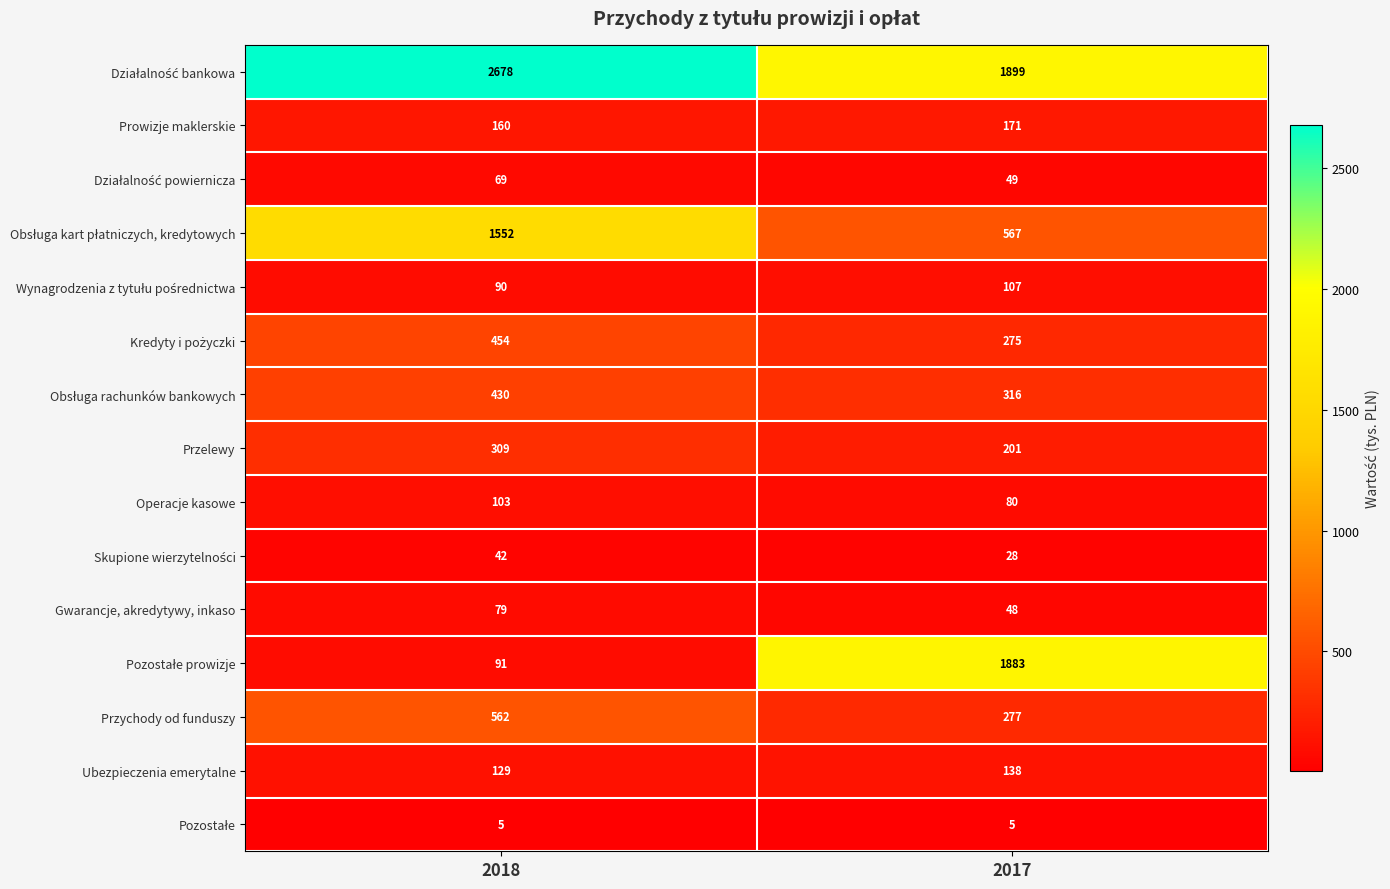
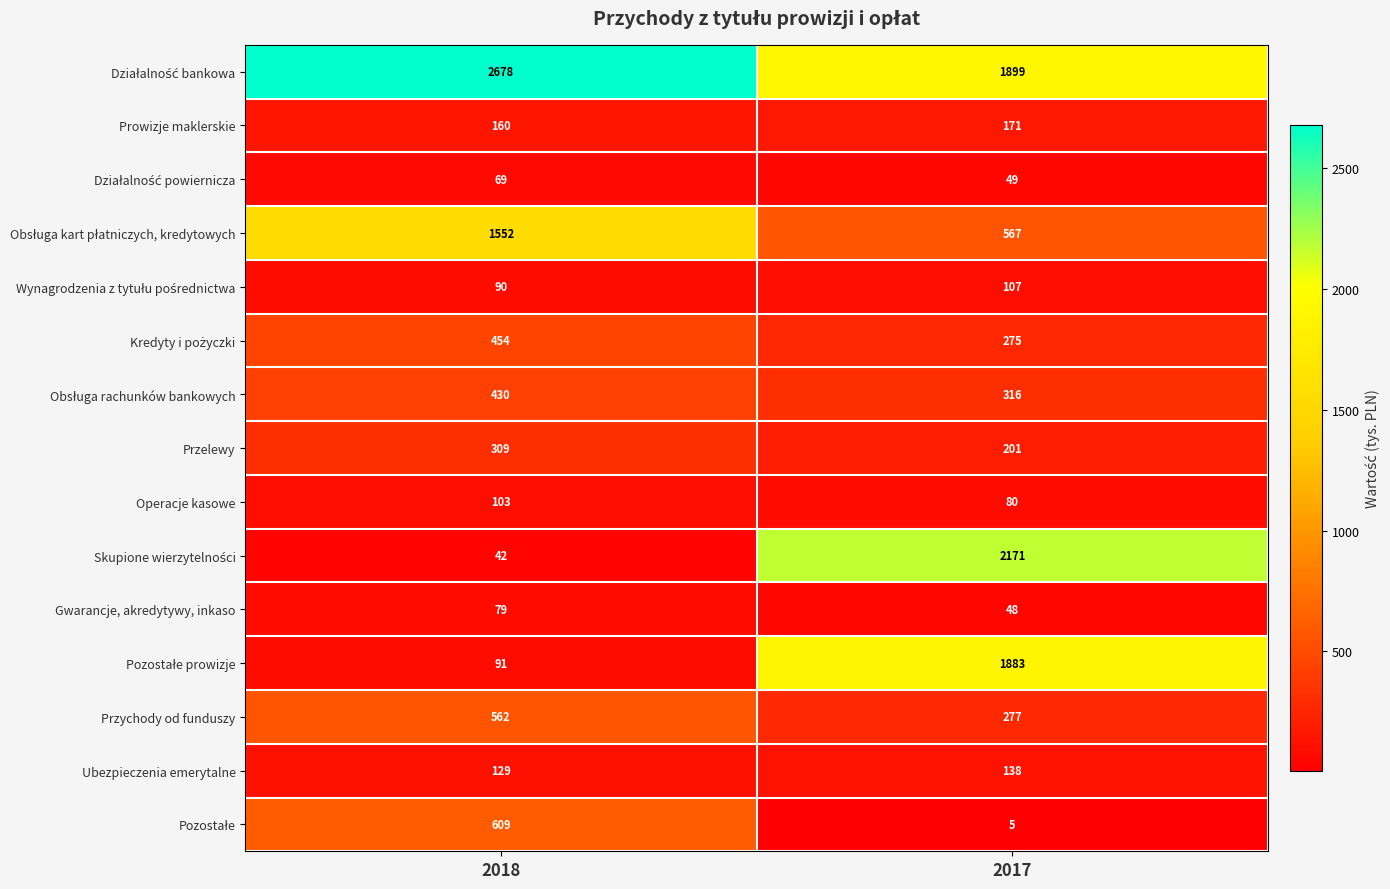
Skupione wierzytelności, 2017: 28 -> 2171
Pozostałe, 2018: 5 -> 609
